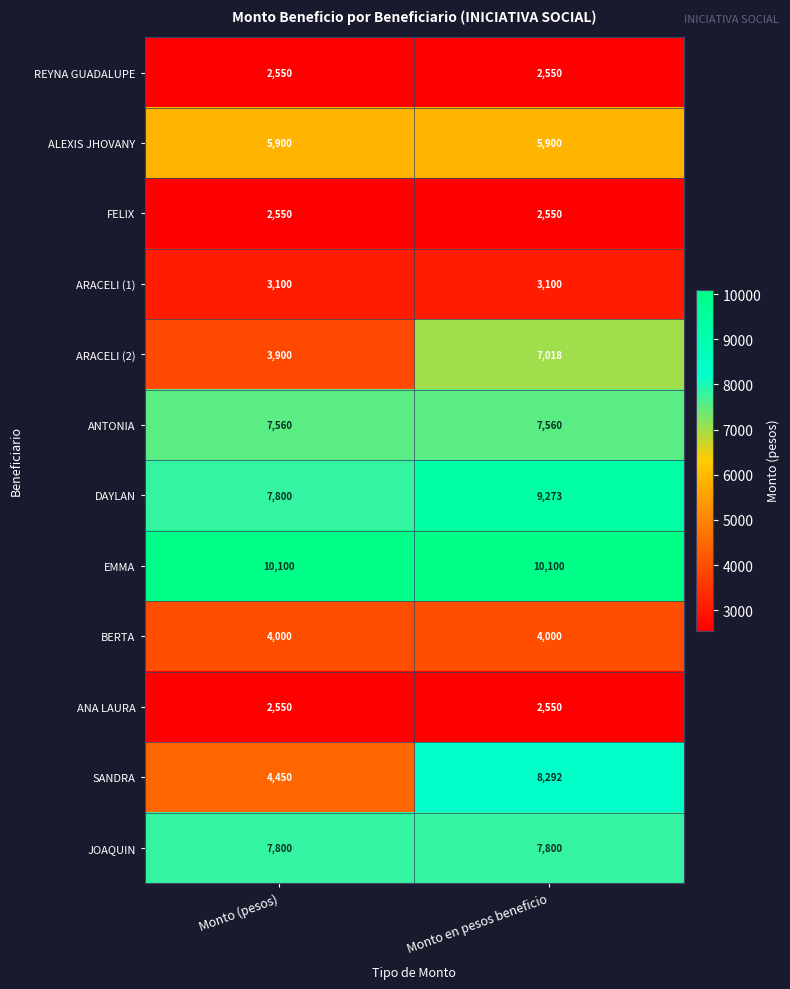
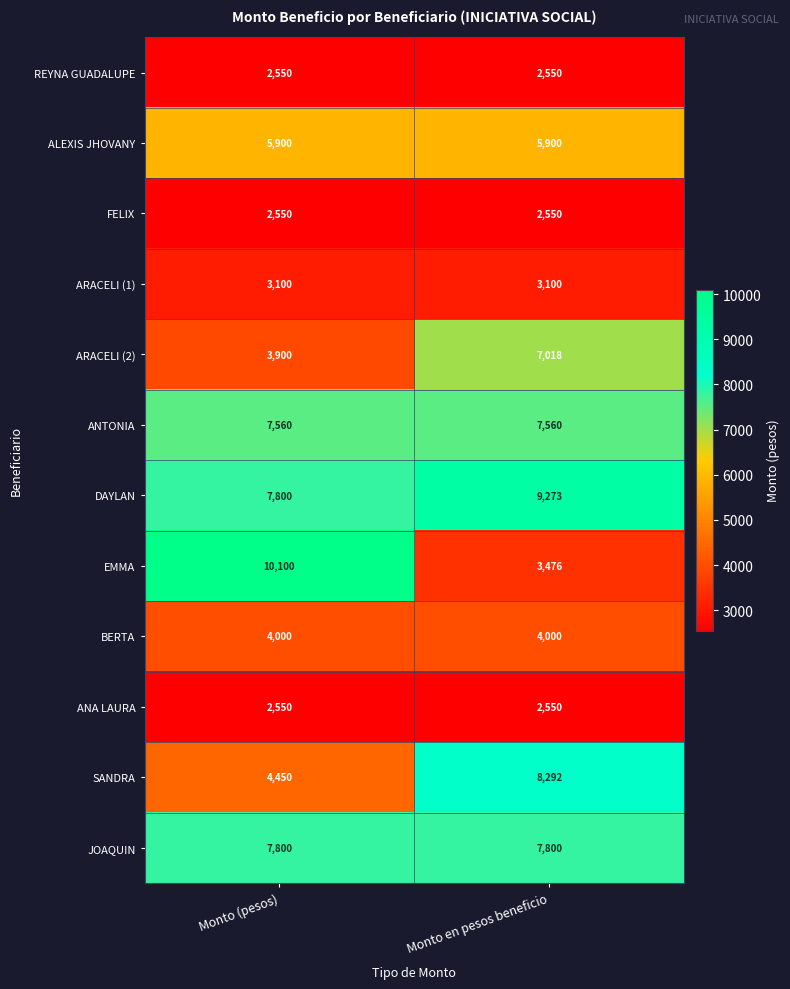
EMMA, Monto en pesos beneficio: 10,100 -> 3,476
